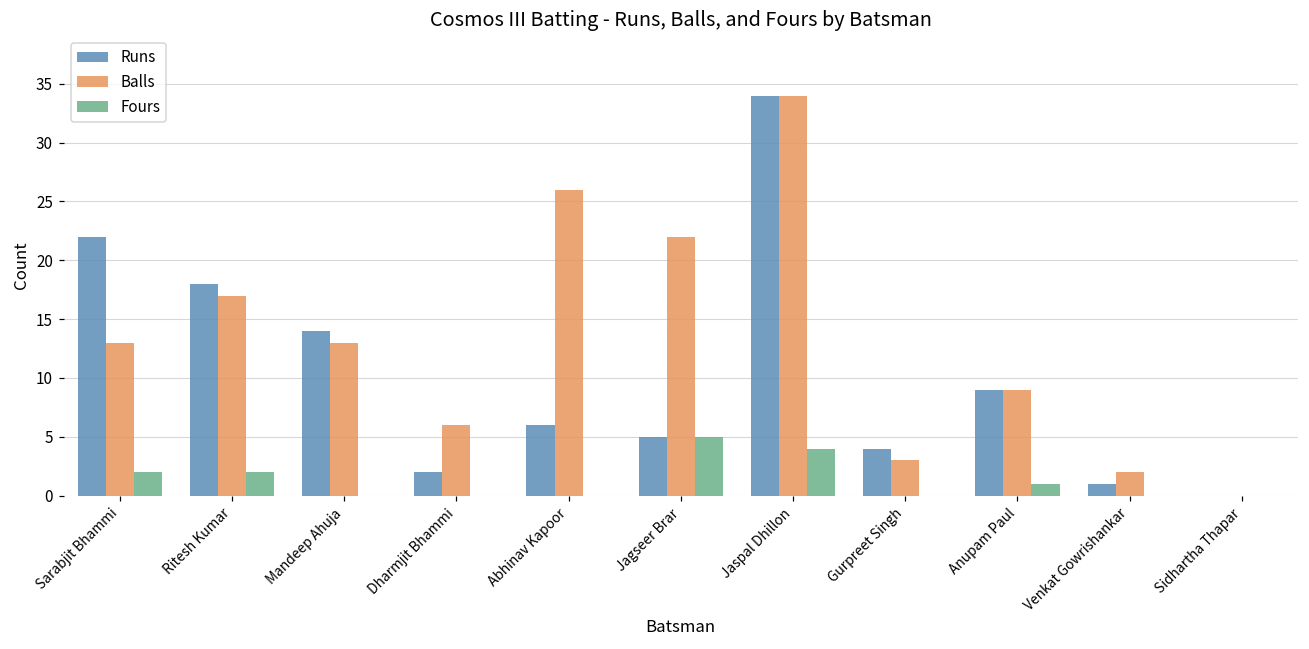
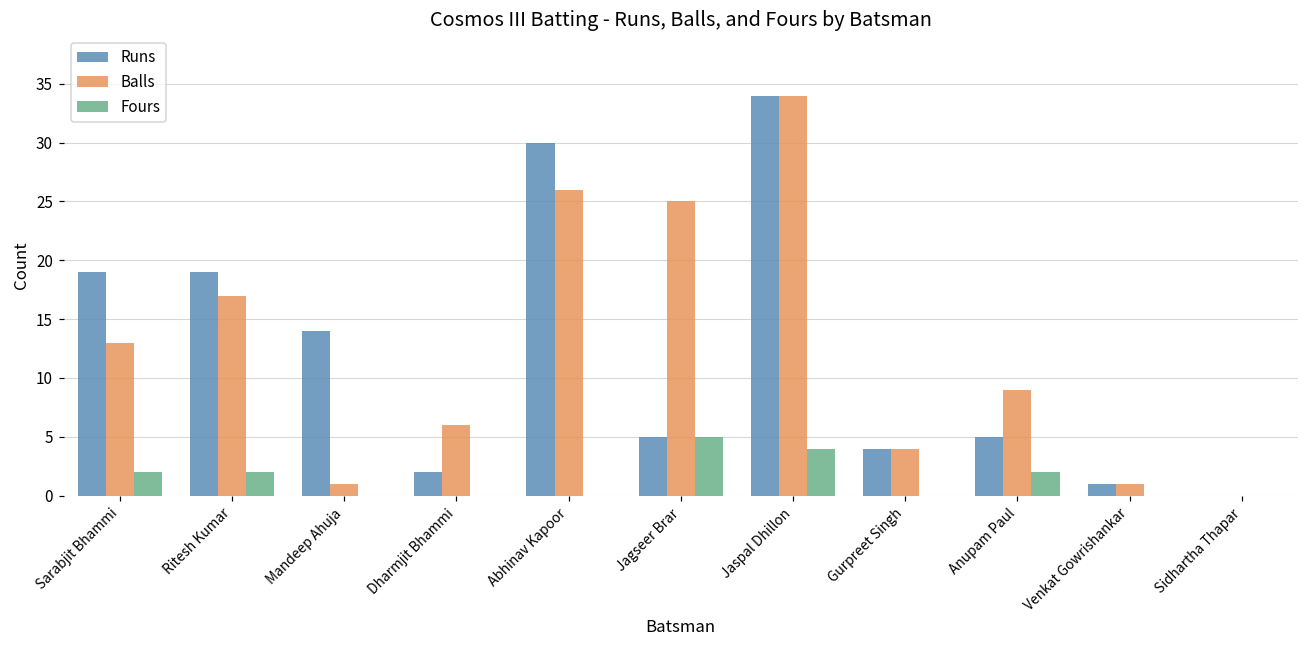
Runs, Sarabjit Bhammi: 22 -> 19
Runs, Ritesh Kumar: 18 -> 19
Balls, Mandeep Ahuja: 13 -> 1
Runs, Abhinav Kapoor: 6 -> 30
Balls, Jagseer Brar: 22 -> 25
Balls, Gurpreet Singh: 3 -> 4
Runs, Anupam Paul: 9 -> 5
Fours, Anupam Paul: 1 -> 2
Balls, Venkat Gowrishankar: 2 -> 1
